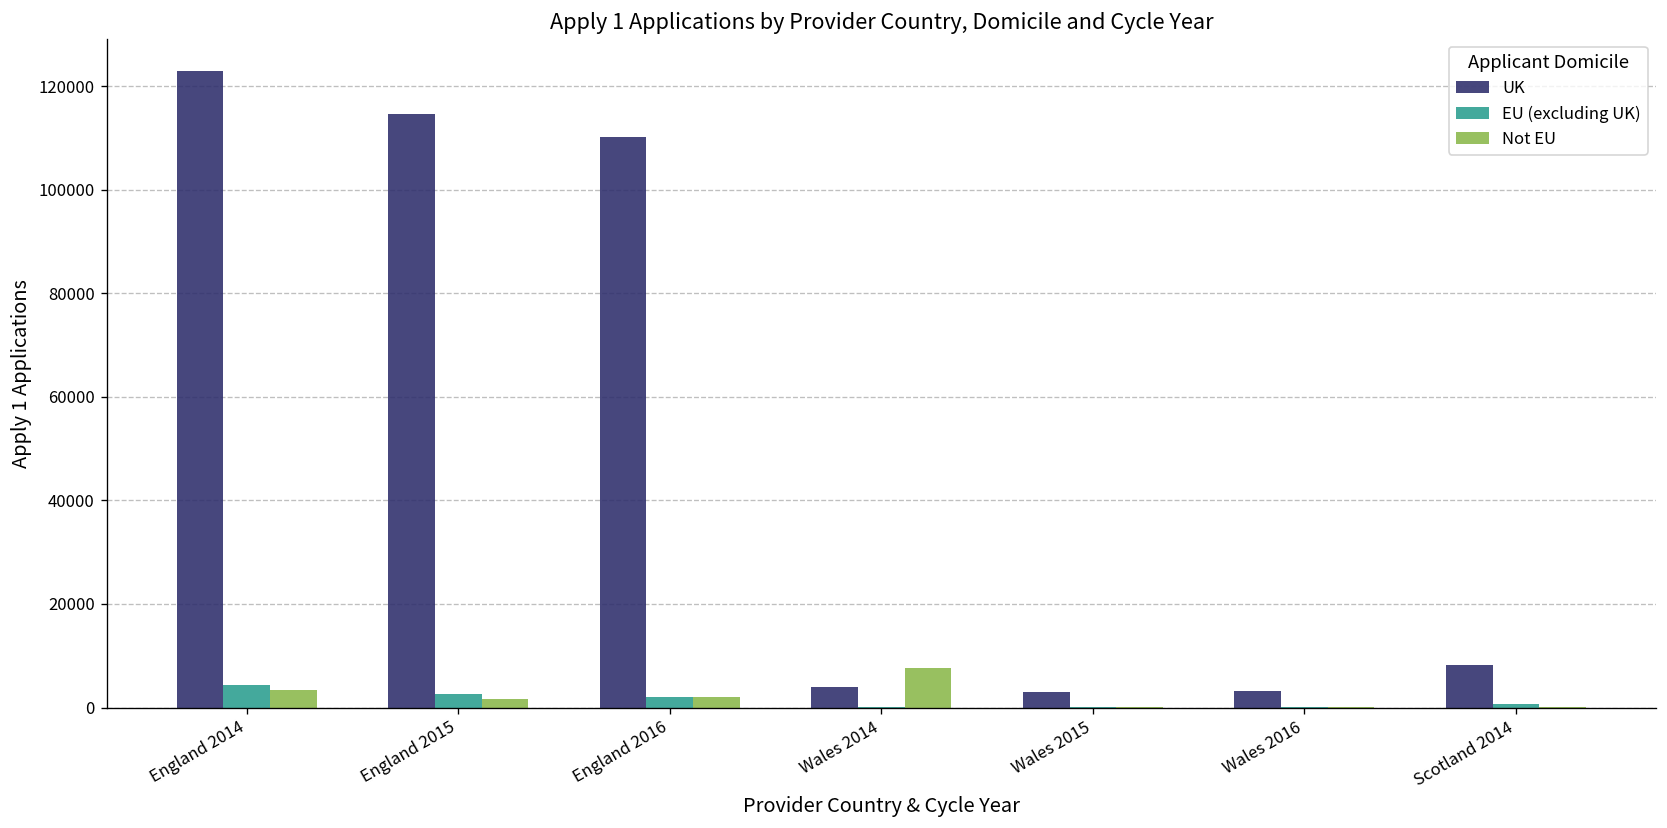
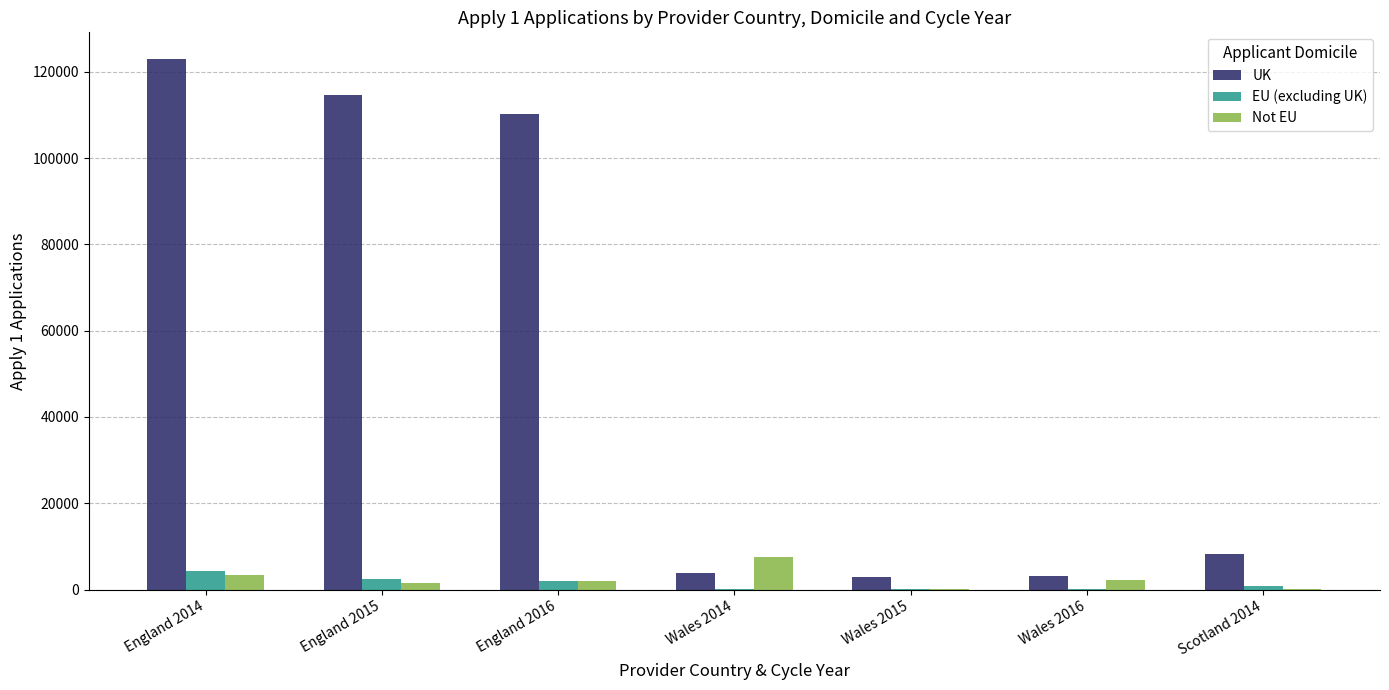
Not EU, Wales 2016: 0 -> 2000
